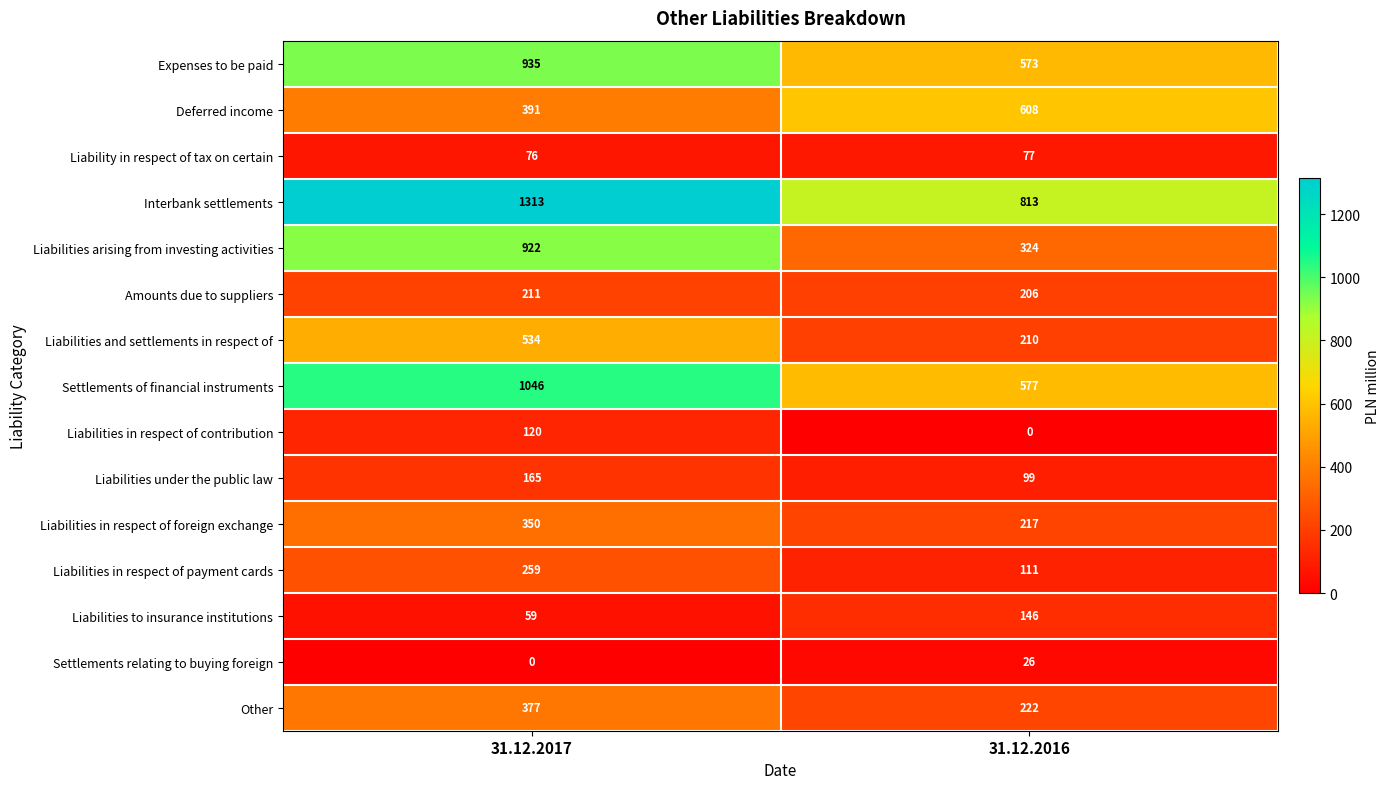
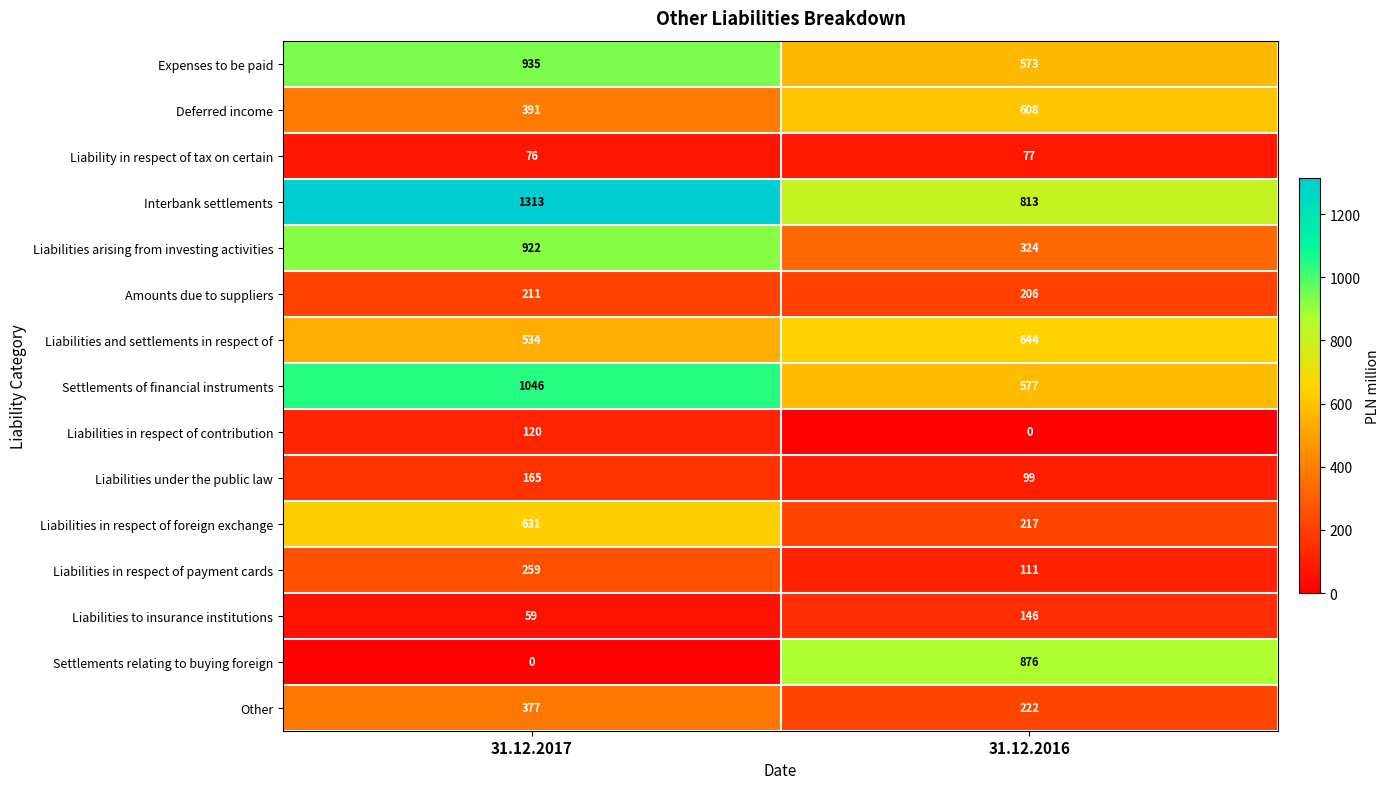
Liabilities and settlements in respect of, 31.12.2016: 210 -> 644
Liabilities in respect of foreign exchange, 31.12.2017: 350 -> 631
Settlements relating to buying foreign, 31.12.2016: 26 -> 876
